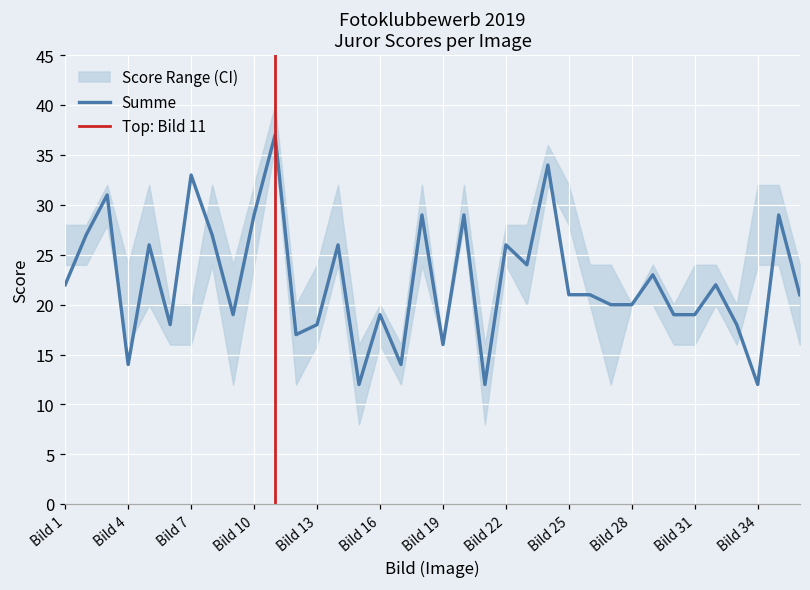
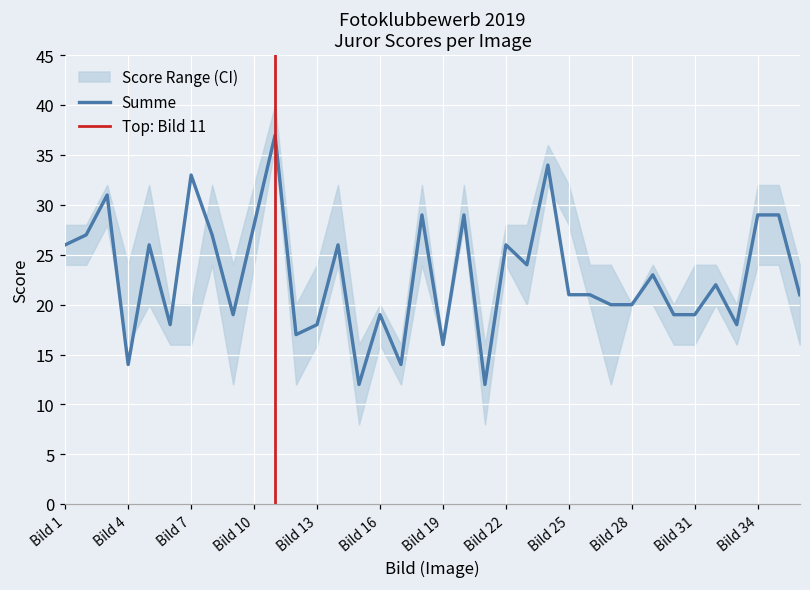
Summe, Bild 1: 22 -> 26
Summe, Bild 10: 29 -> 28
Summe, Bild 34: 12 -> 29
